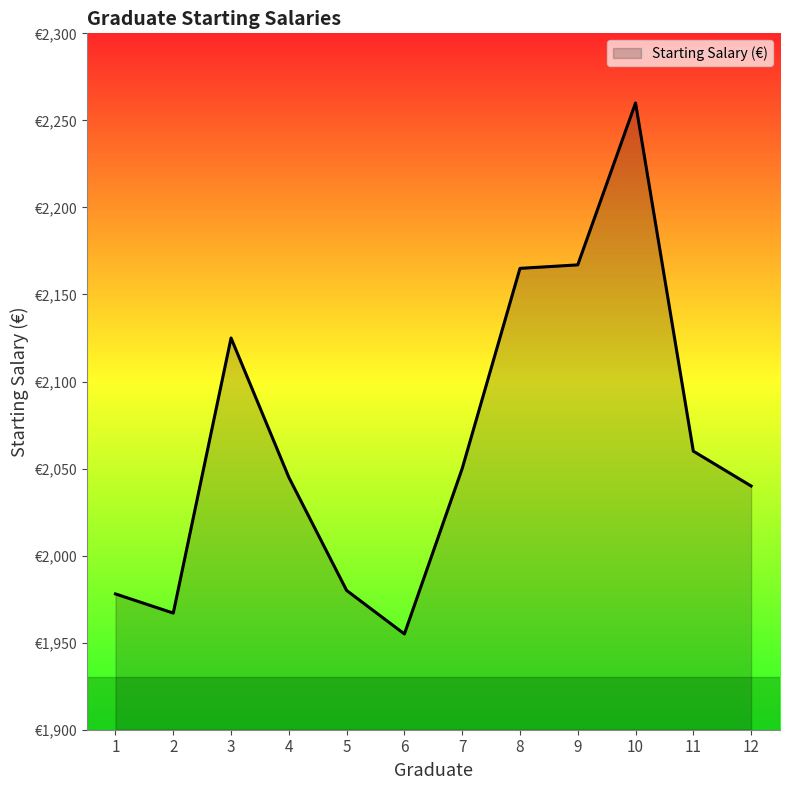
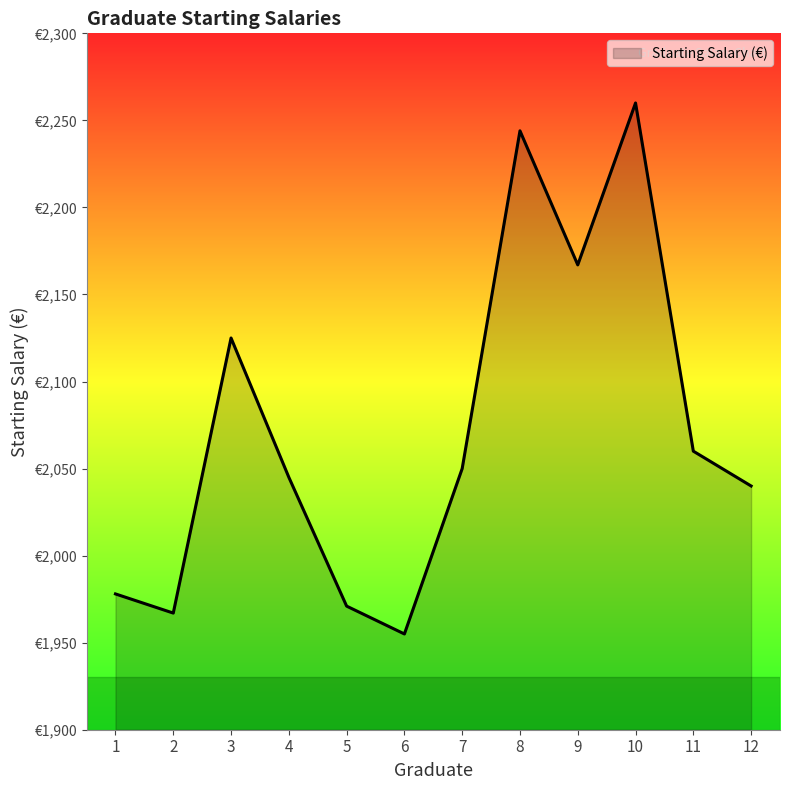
5: €1,980 -> €1,971
8: €2,165 -> €2,244
